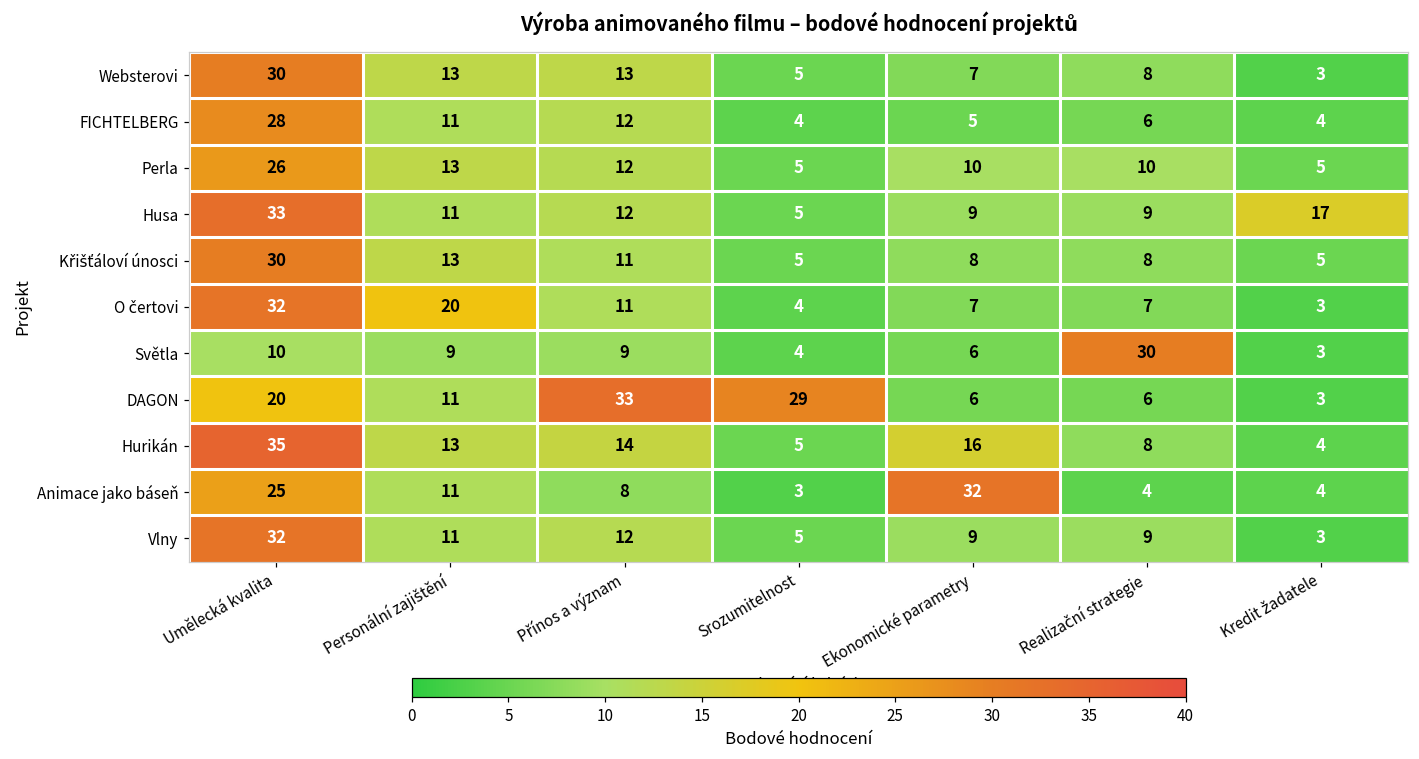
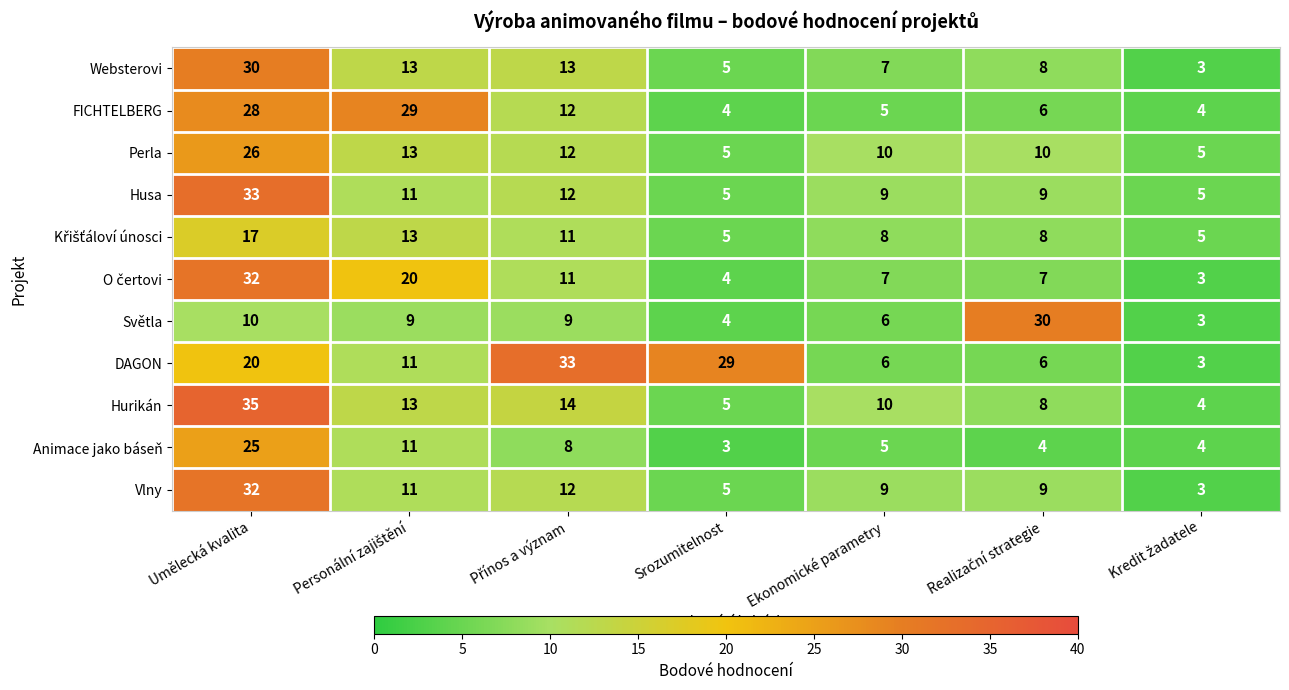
FICHTELBERG, Personální zajištění: 11 -> 29
Husa, Kredit žadatele: 17 -> 5
Křišťáloví únosci, Umělecká kvalita: 30 -> 17
Hurikán, Ekonomické parametry: 16 -> 10
Animace jako báseň, Ekonomické parametry: 32 -> 5
